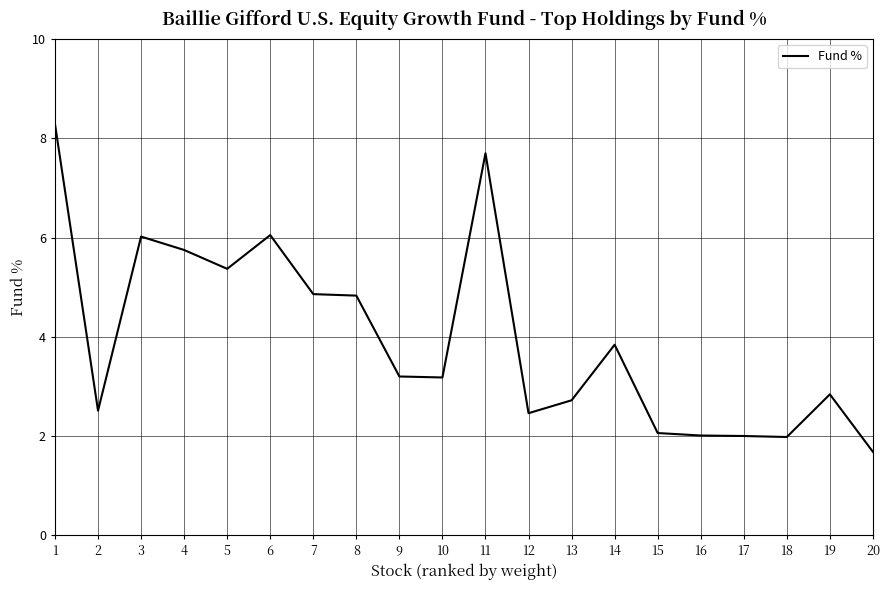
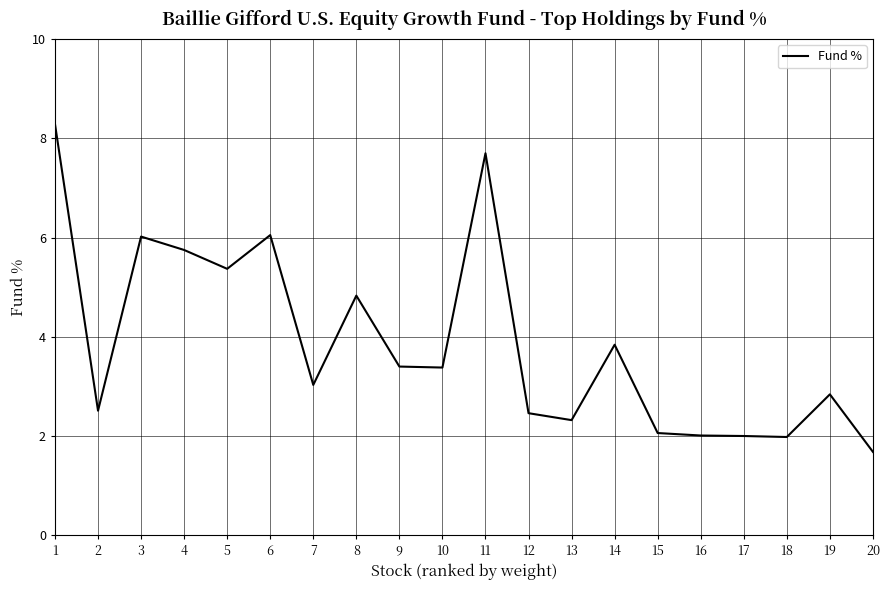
7: 4.9 -> 3.0
9: 3.2 -> 3.4
10: 3.2 -> 3.4
13: 2.7 -> 2.3
